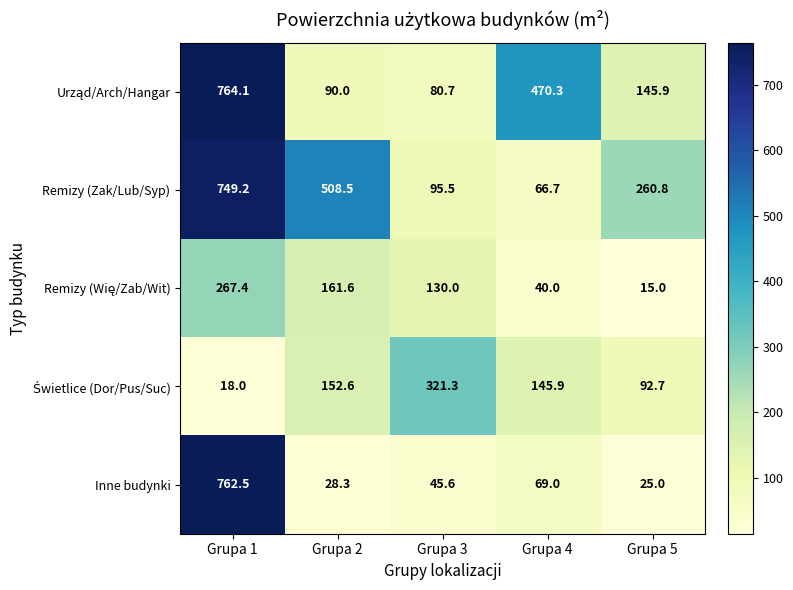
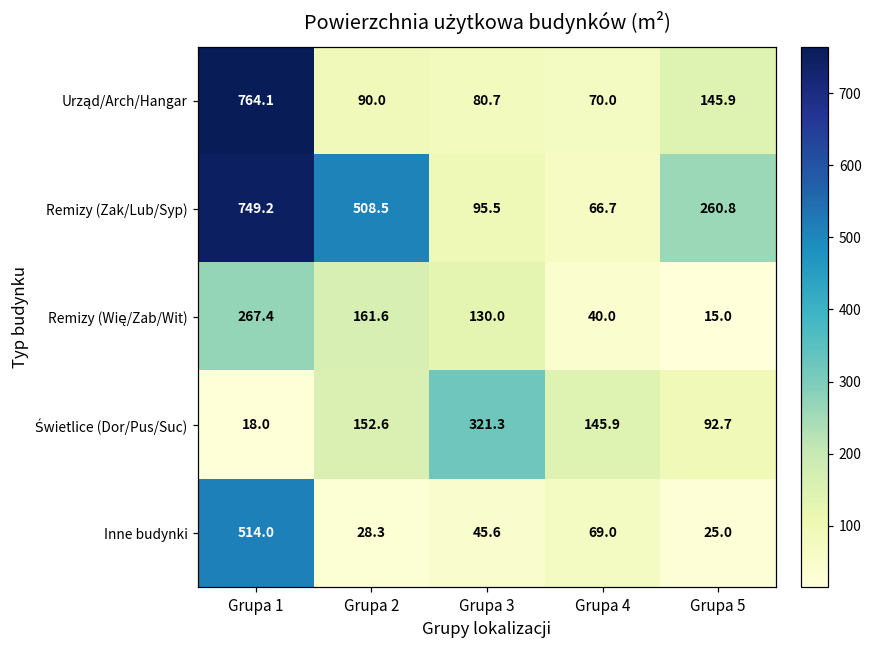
Urząd/Arch/Hangar, Grupa 4: 470.3 -> 70.0
Inne budynki, Grupa 1: 762.5 -> 514.0
